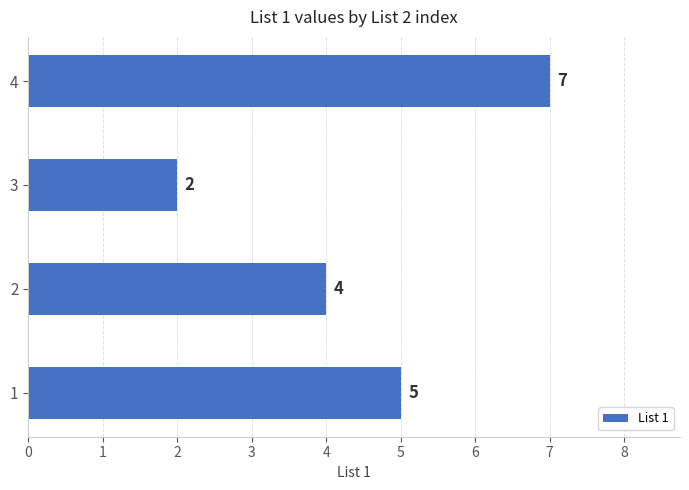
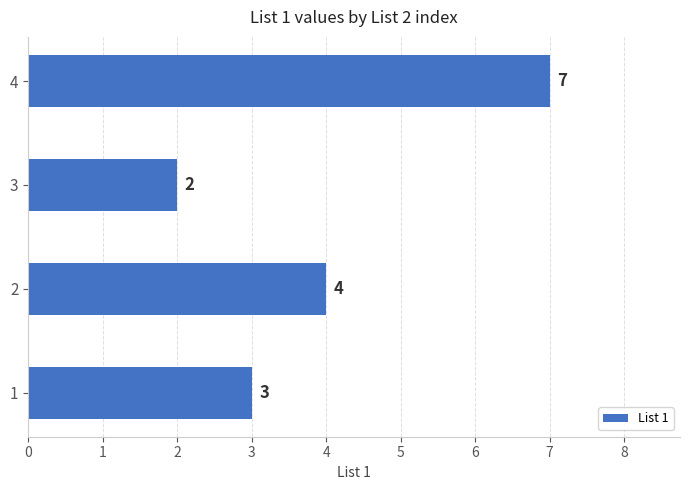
1: 5 -> 3
